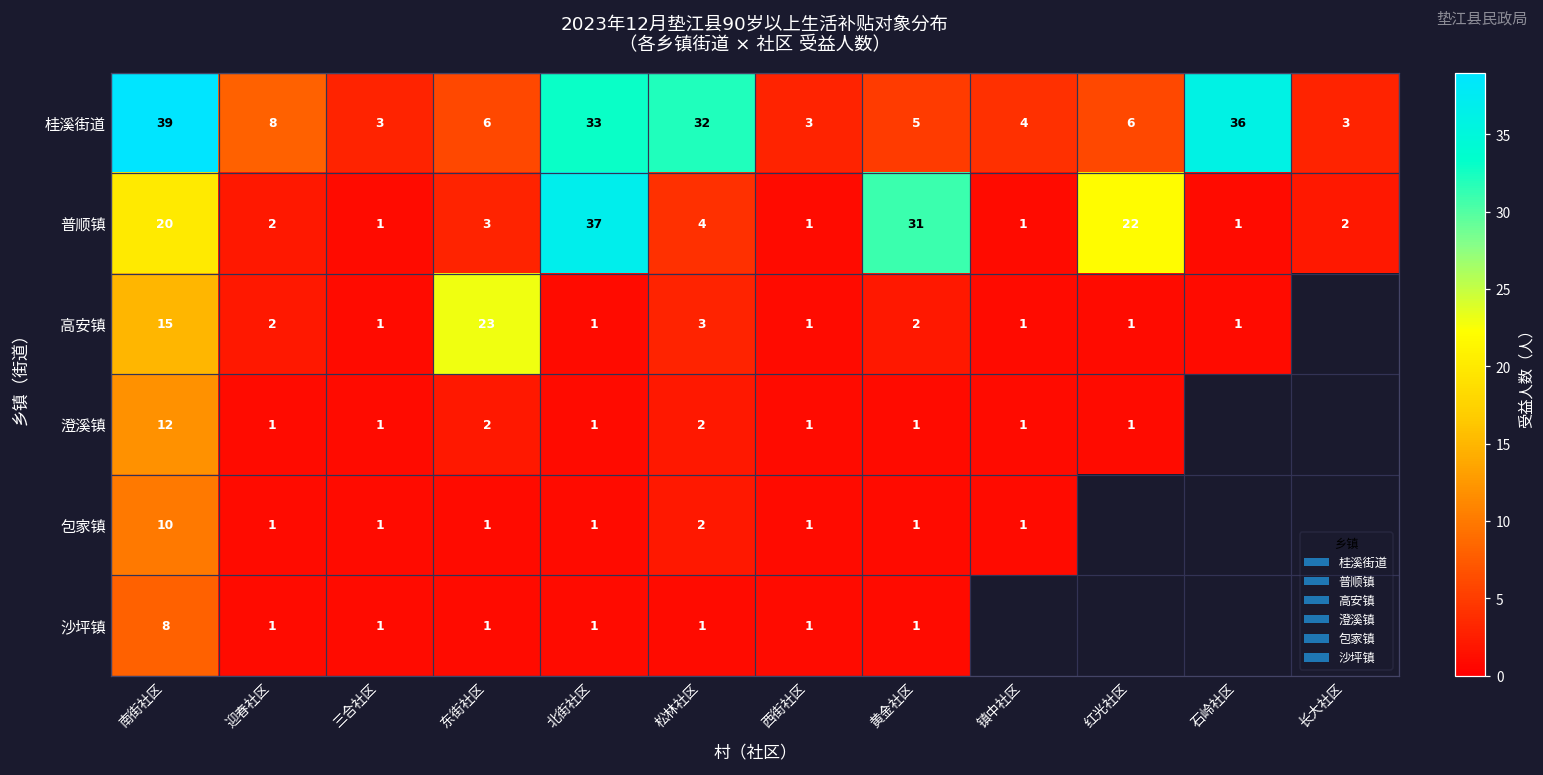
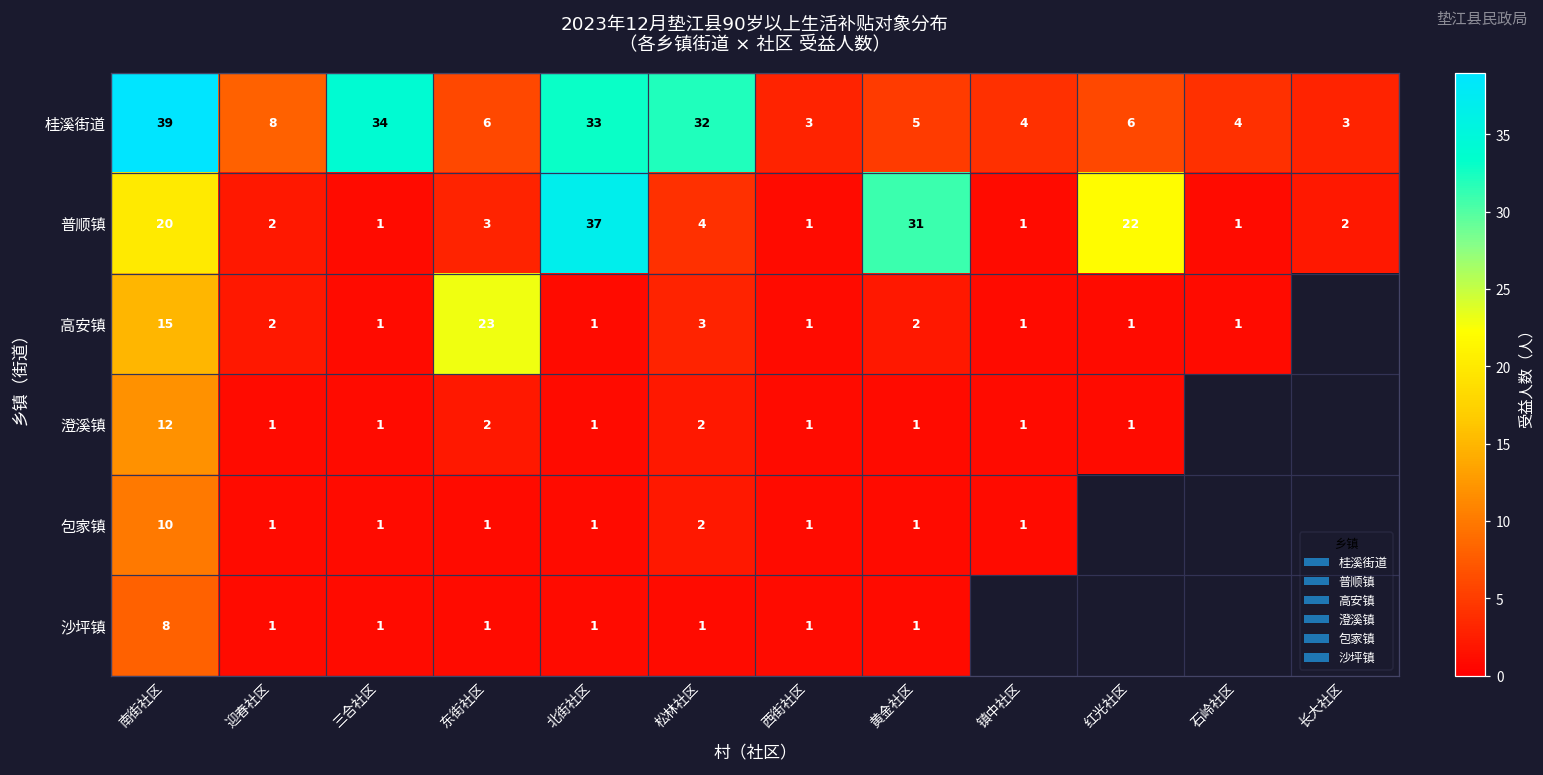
桂溪街道, 三合社区: 3 -> 34
桂溪街道, 石岭社区: 36 -> 4
